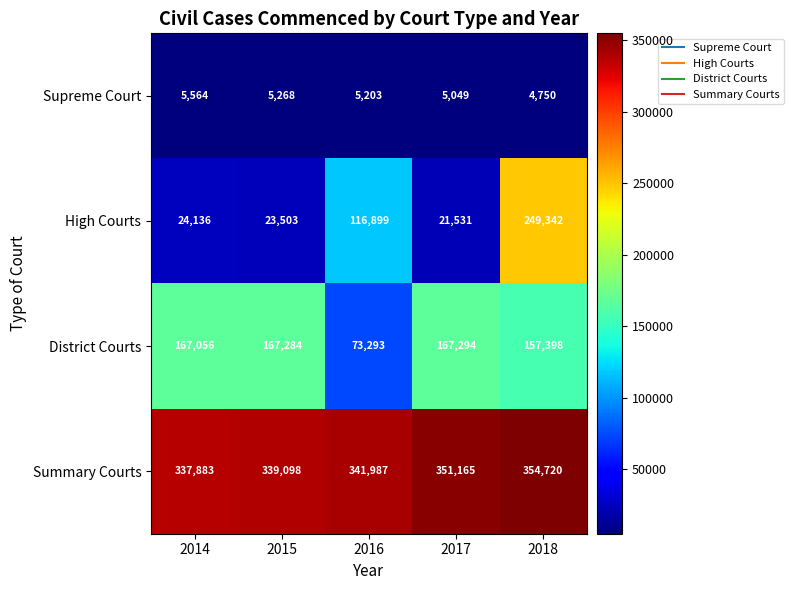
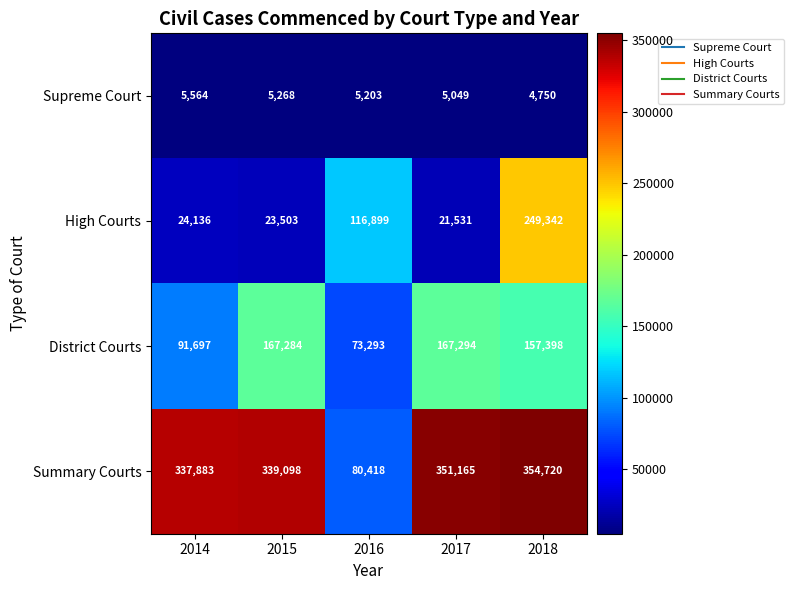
District Courts, 2014: 167,056 -> 91,697
Summary Courts, 2016: 341,987 -> 80,418
